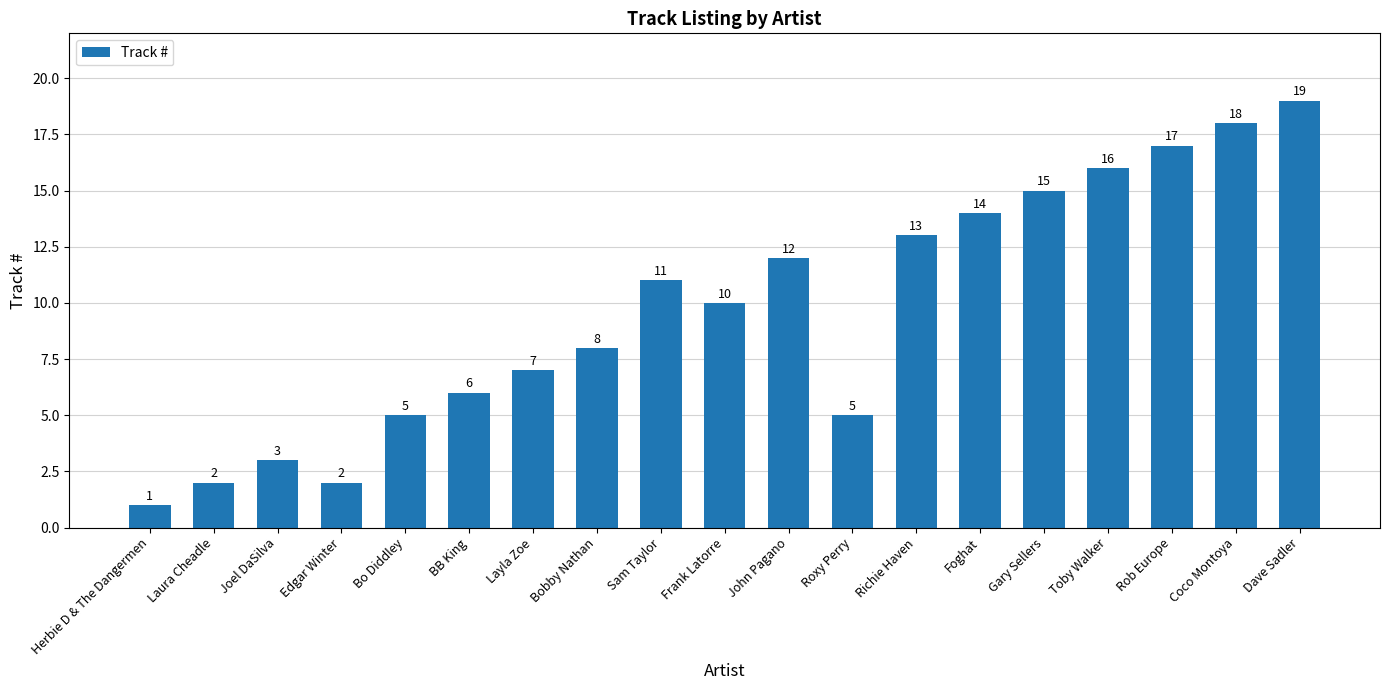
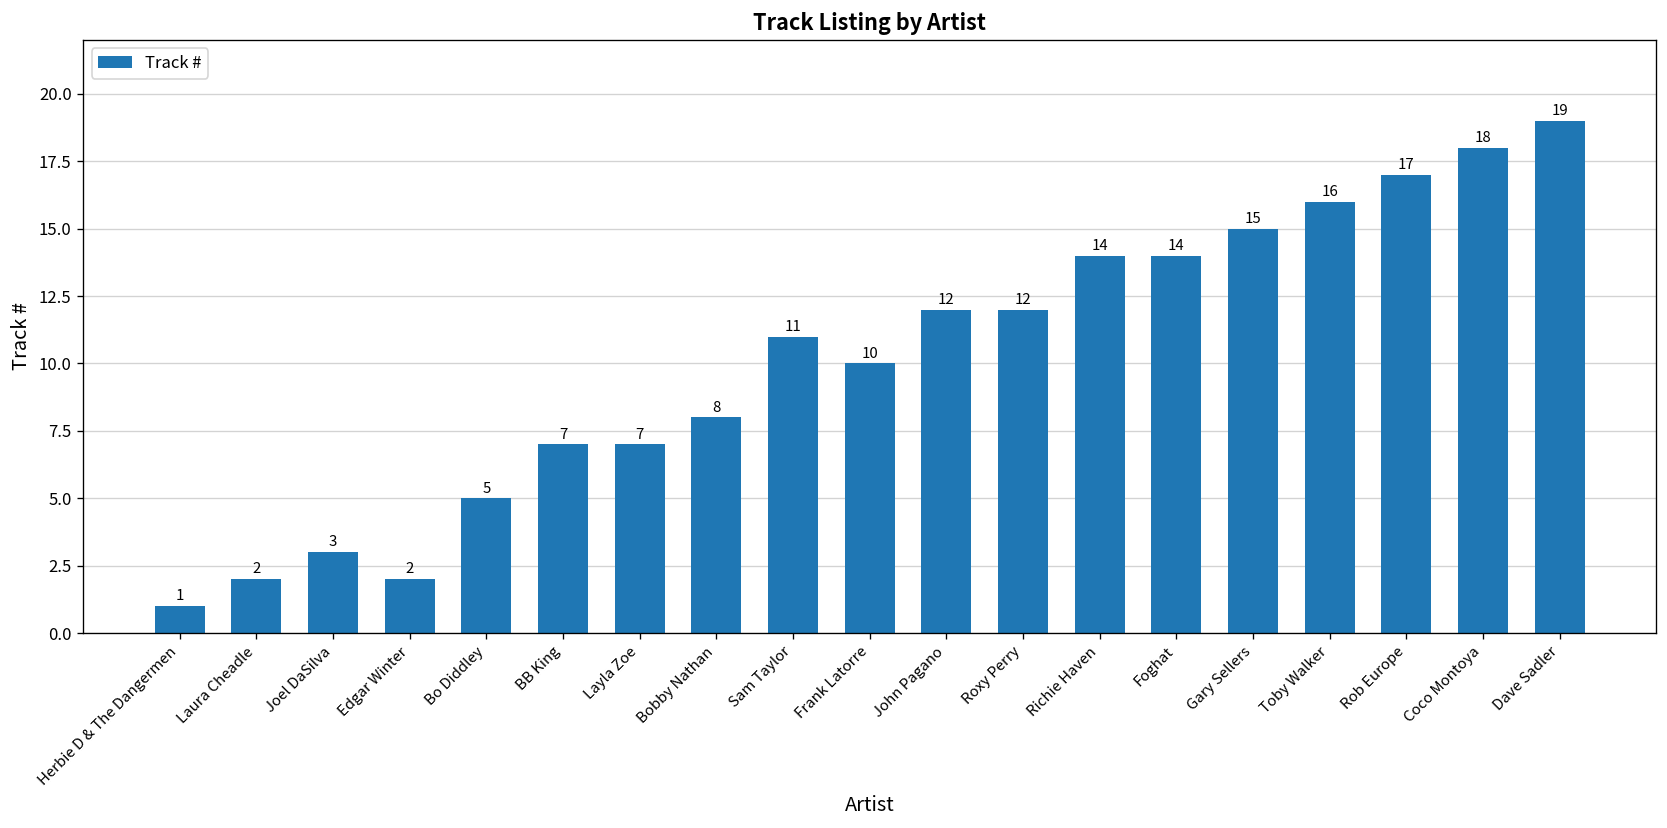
BB King: 6 -> 7
Roxy Perry: 5 -> 12
Richie Haven: 13 -> 14
